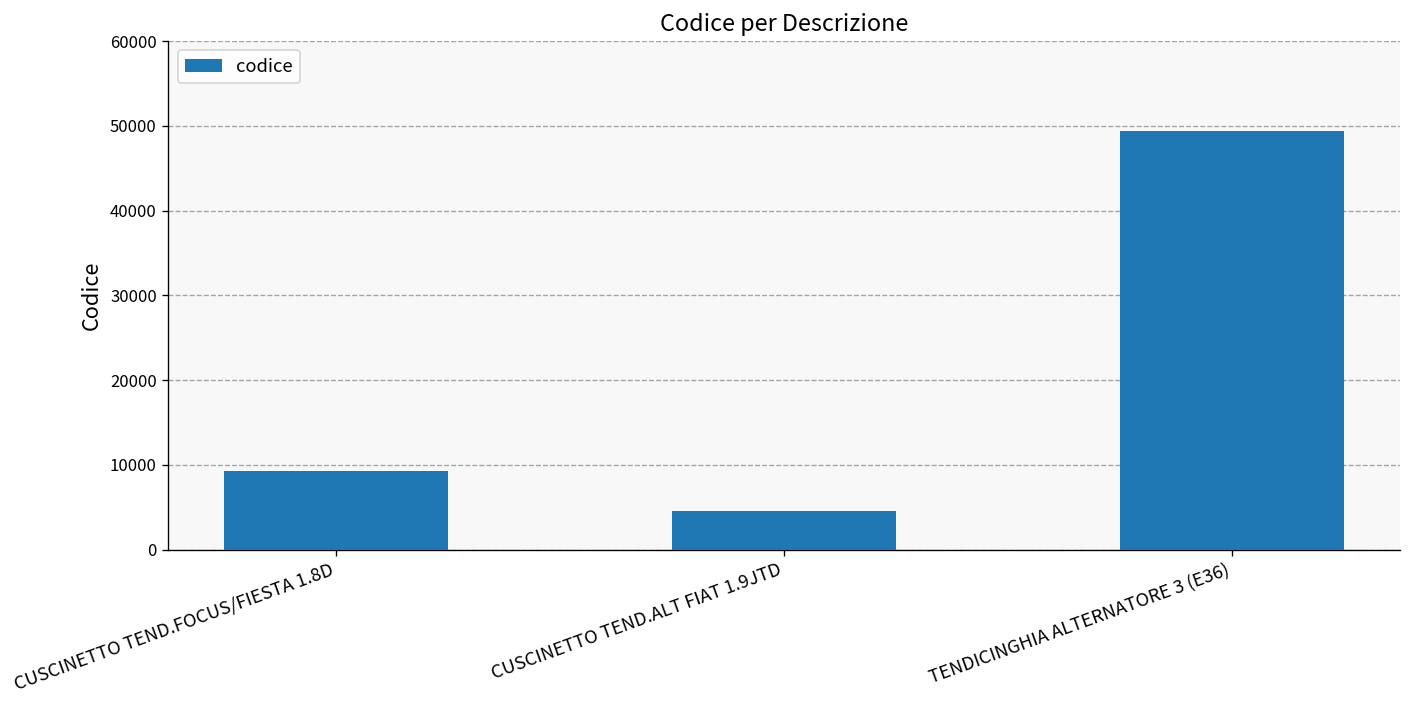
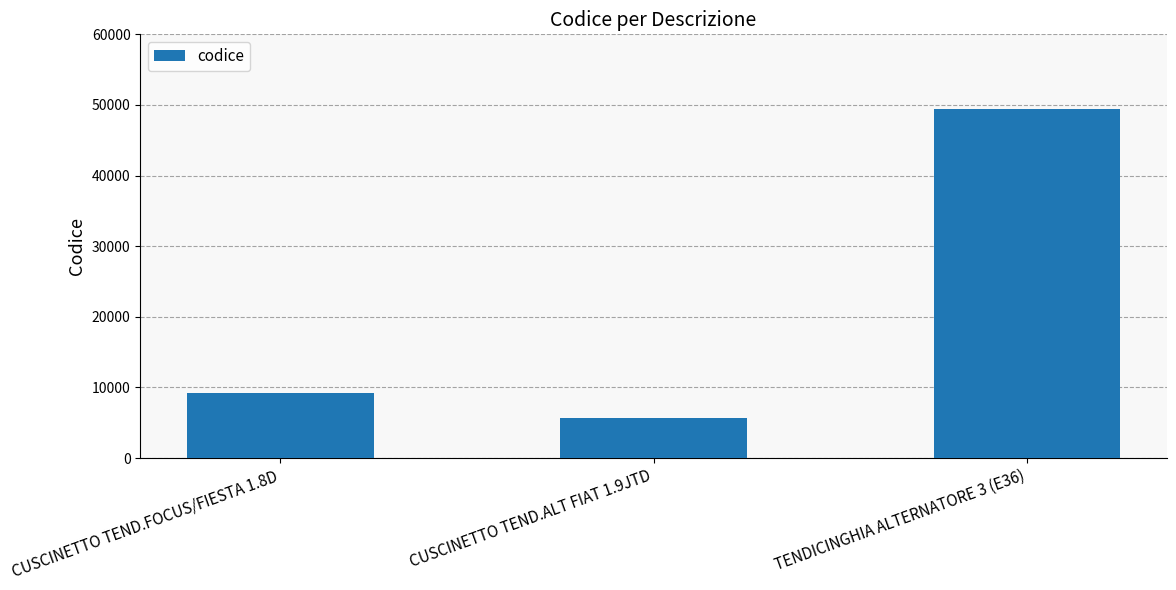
CUSCINETTO TEND.ALT FIAT 1.9JTD: 5000 -> 6000
